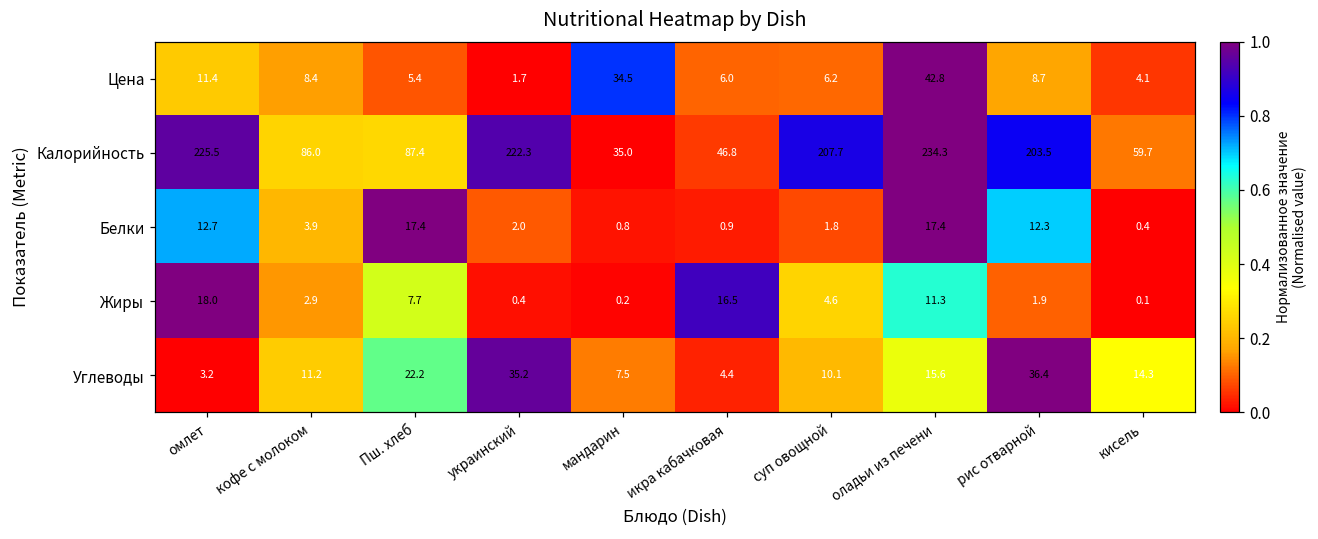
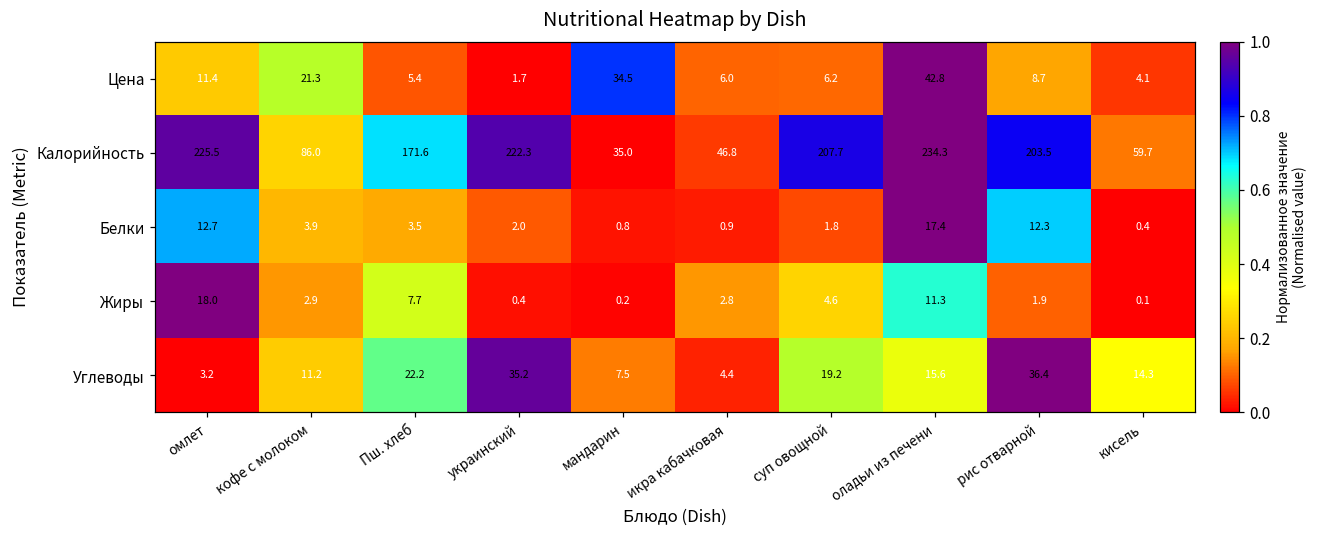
Цена, кофе с молоком: 8.4 -> 21.3
Калорийность, Пш. хлеб: 87.4 -> 171.6
Белки, Пш. хлеб: 17.4 -> 3.5
Жиры, икра кабачковая: 16.5 -> 2.8
Углеводы, суп овощной: 10.1 -> 19.2
